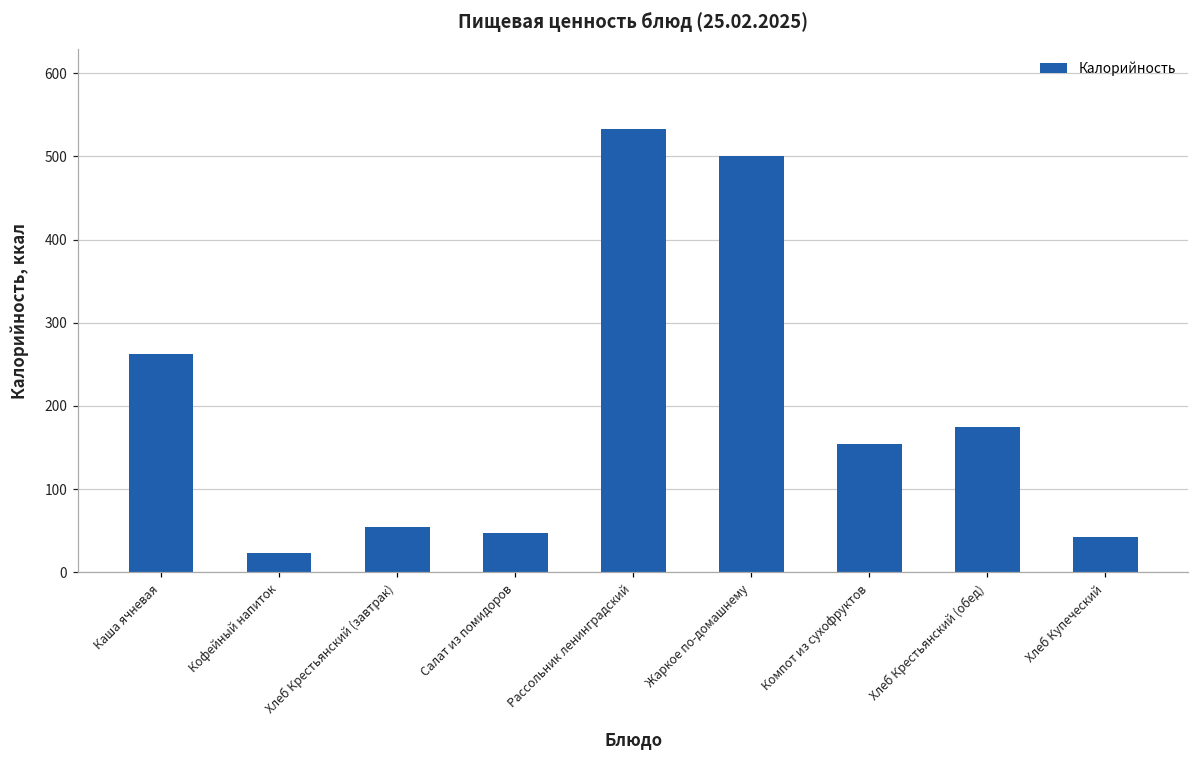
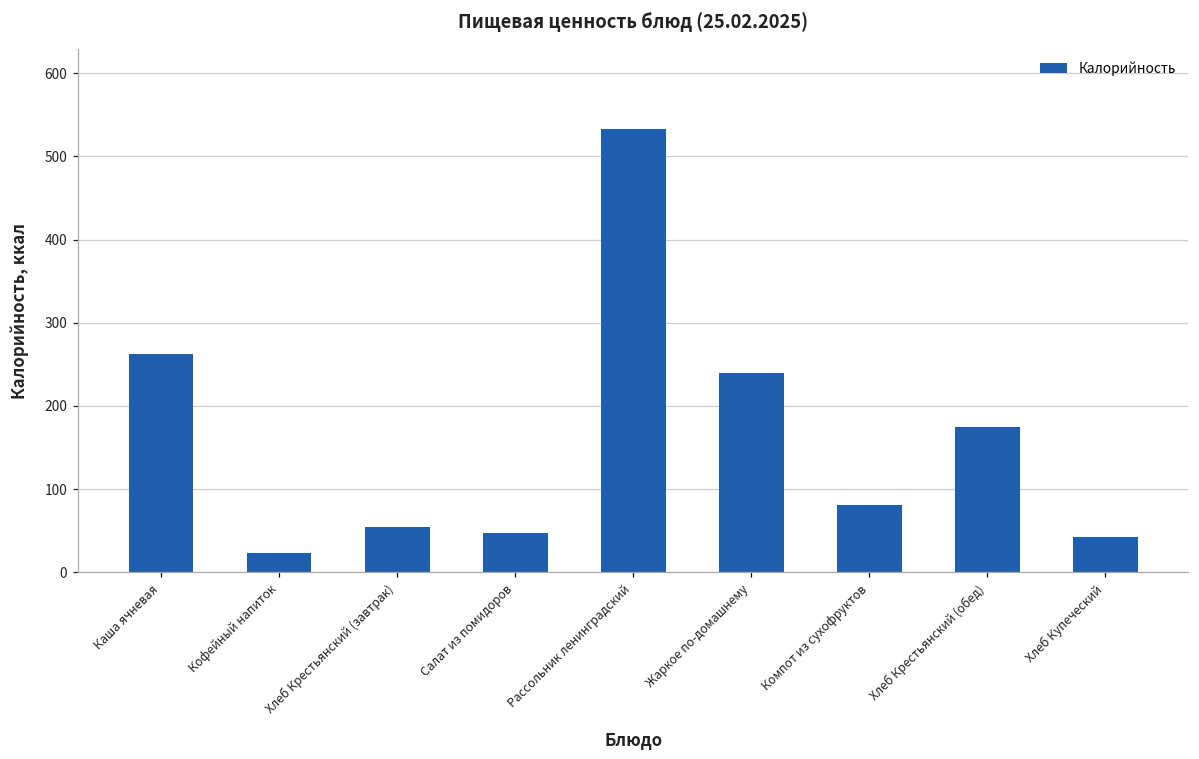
Жаркое по-домашнему: 500 -> 240
Компот из сухофруктов: 150 -> 80
